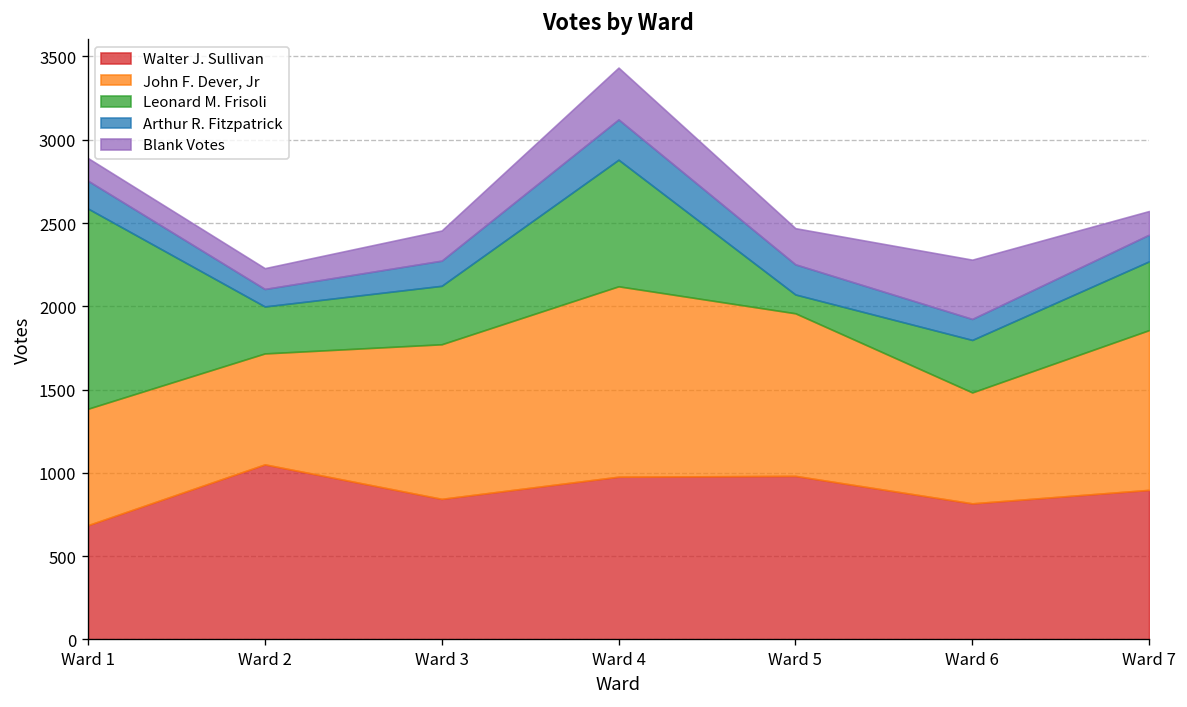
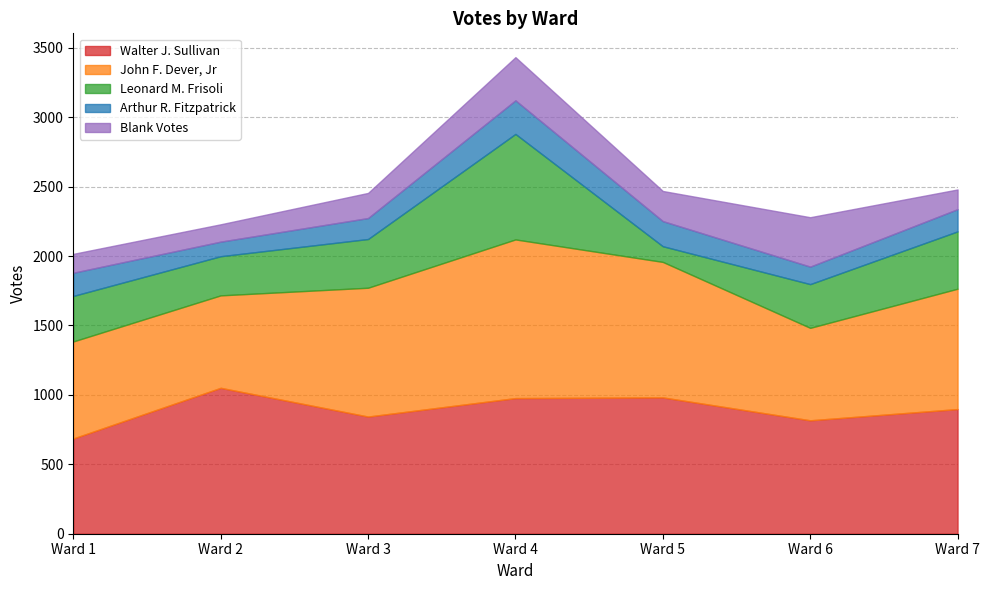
Leonard M. Frisoli, Ward 1: 1200 -> 330
John F. Dever, Jr, Ward 7: 960 -> 870
